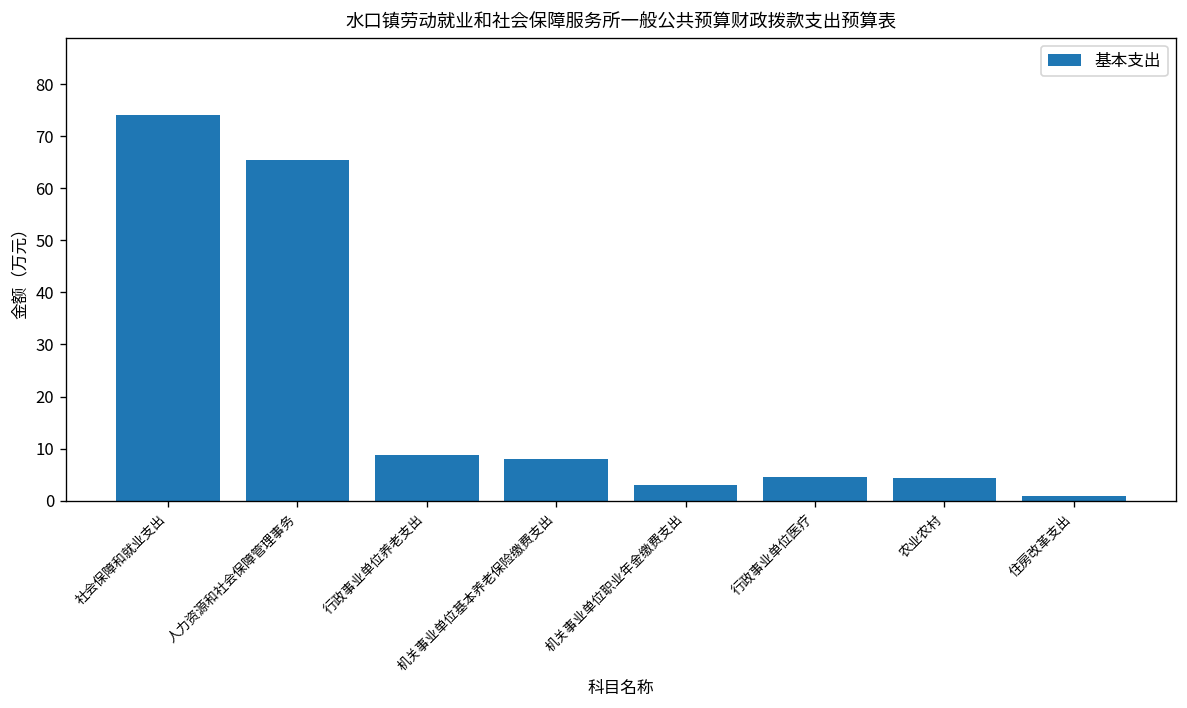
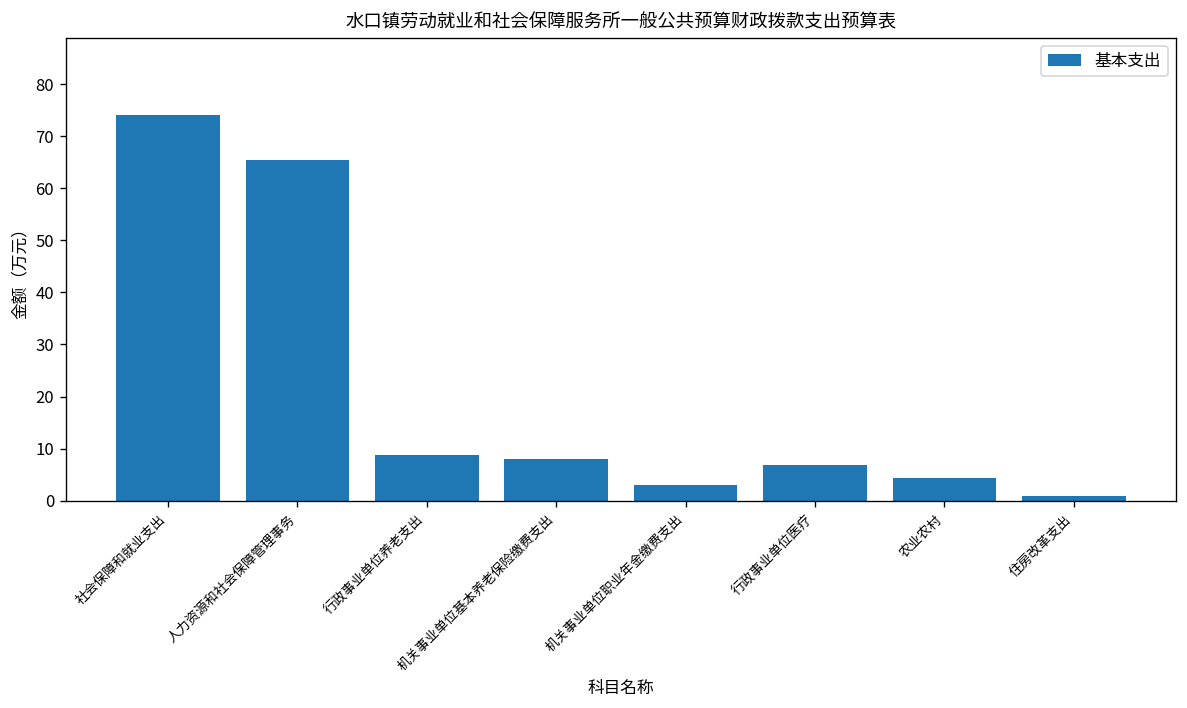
行政事业单位医疗: 4 -> 7
